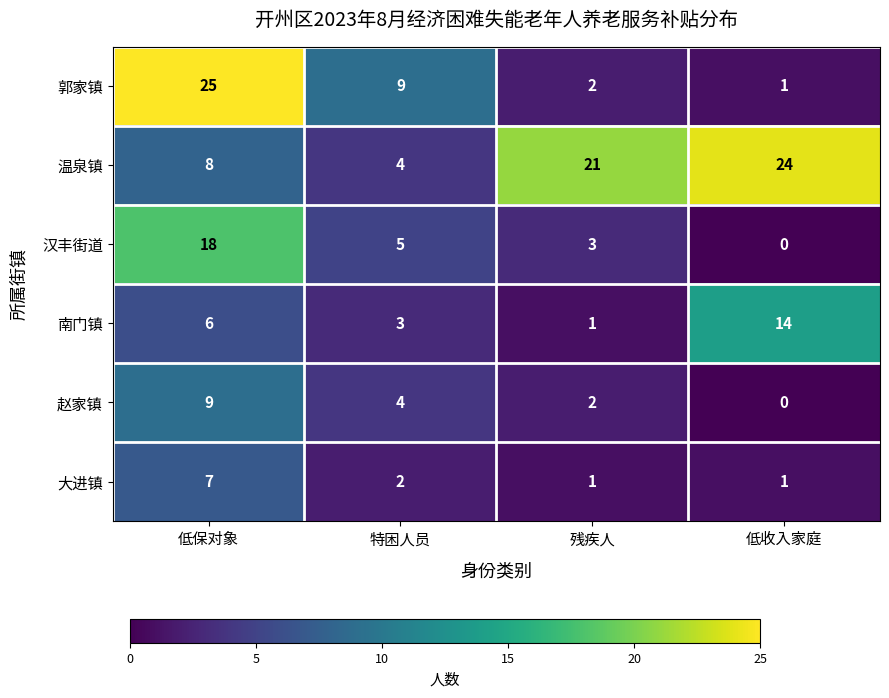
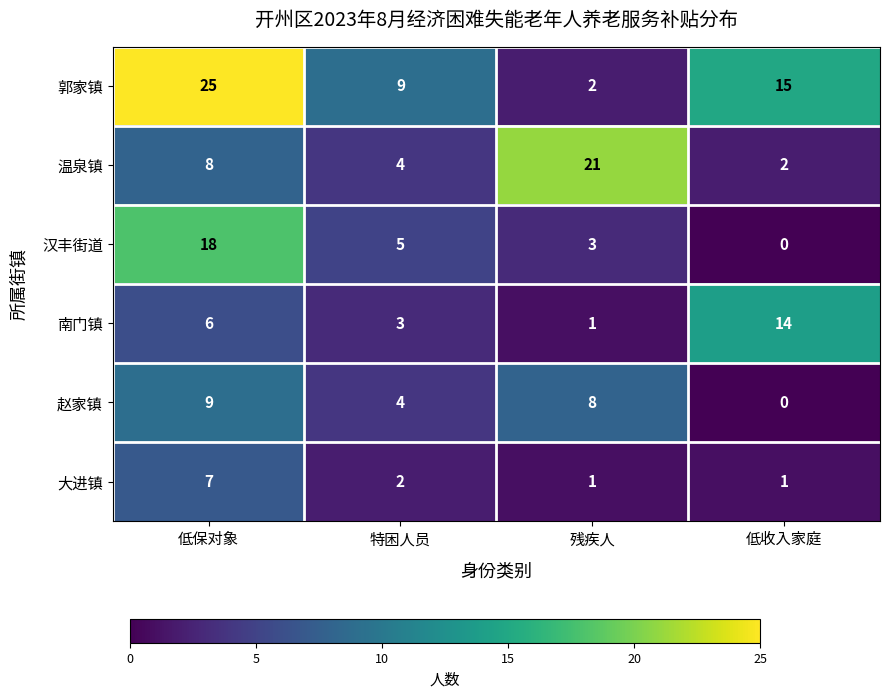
郭家镇, 低收入家庭: 1 -> 15
温泉镇, 低收入家庭: 24 -> 2
赵家镇, 残疾人: 2 -> 8
